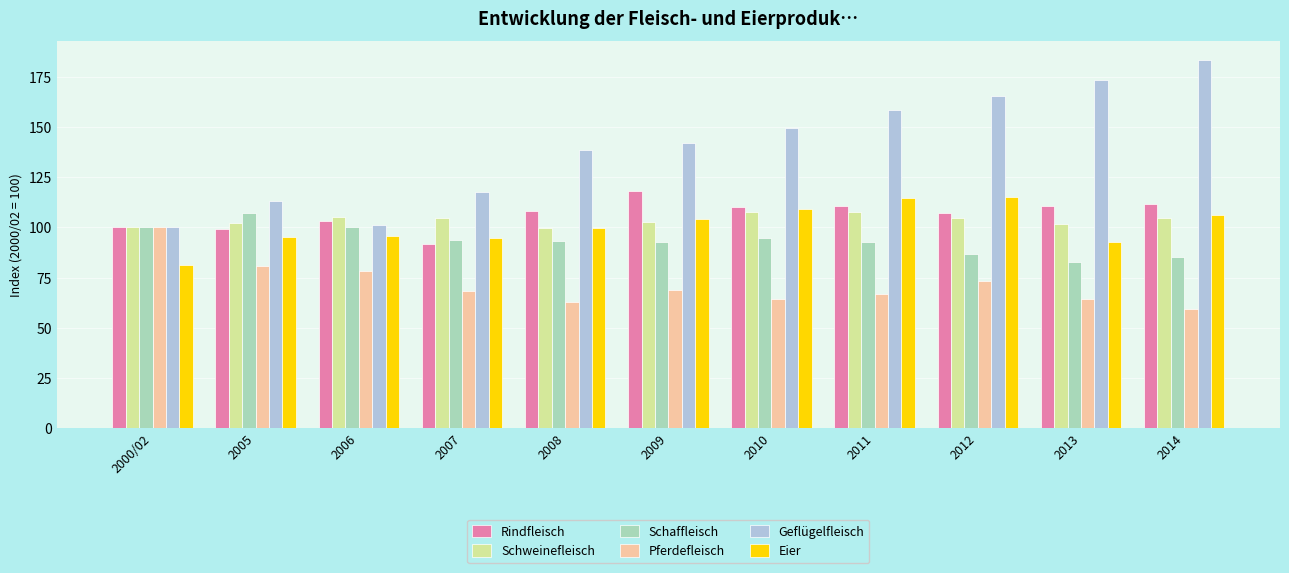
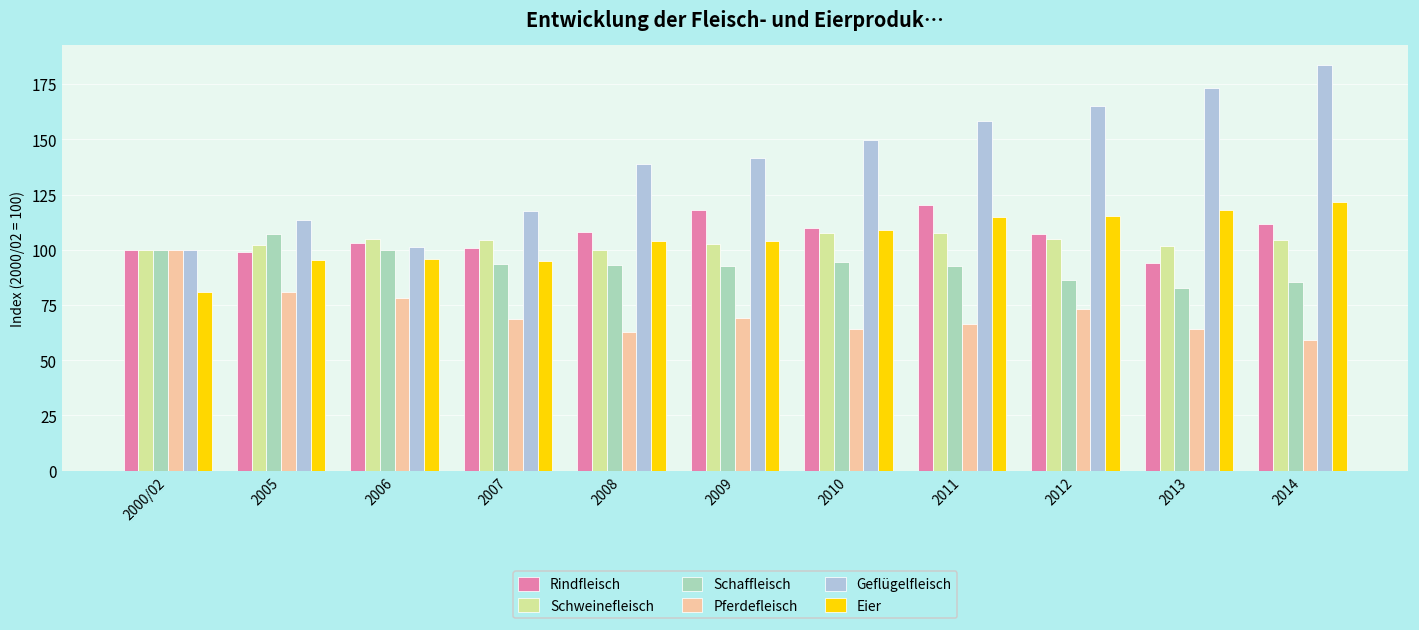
Rindfleisch, 2007: 92 -> 101
Eier, 2008: 100 -> 104
Rindfleisch, 2011: 110 -> 120
Rindfleisch, 2013: 111 -> 94
Eier, 2013: 93 -> 118
Eier, 2014: 106 -> 121
